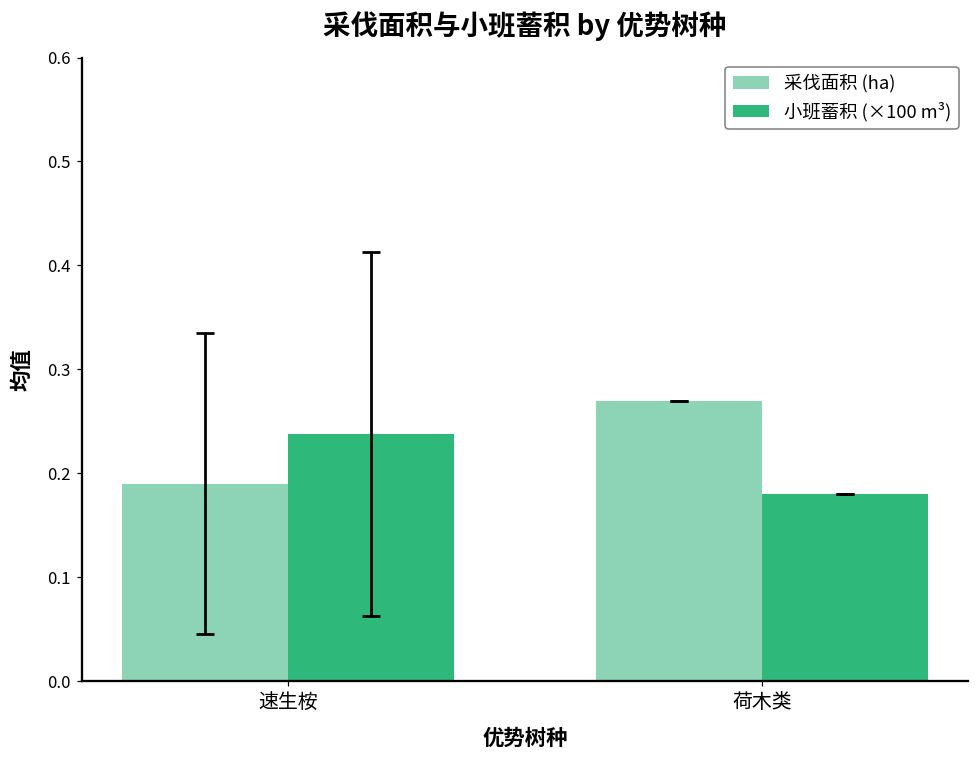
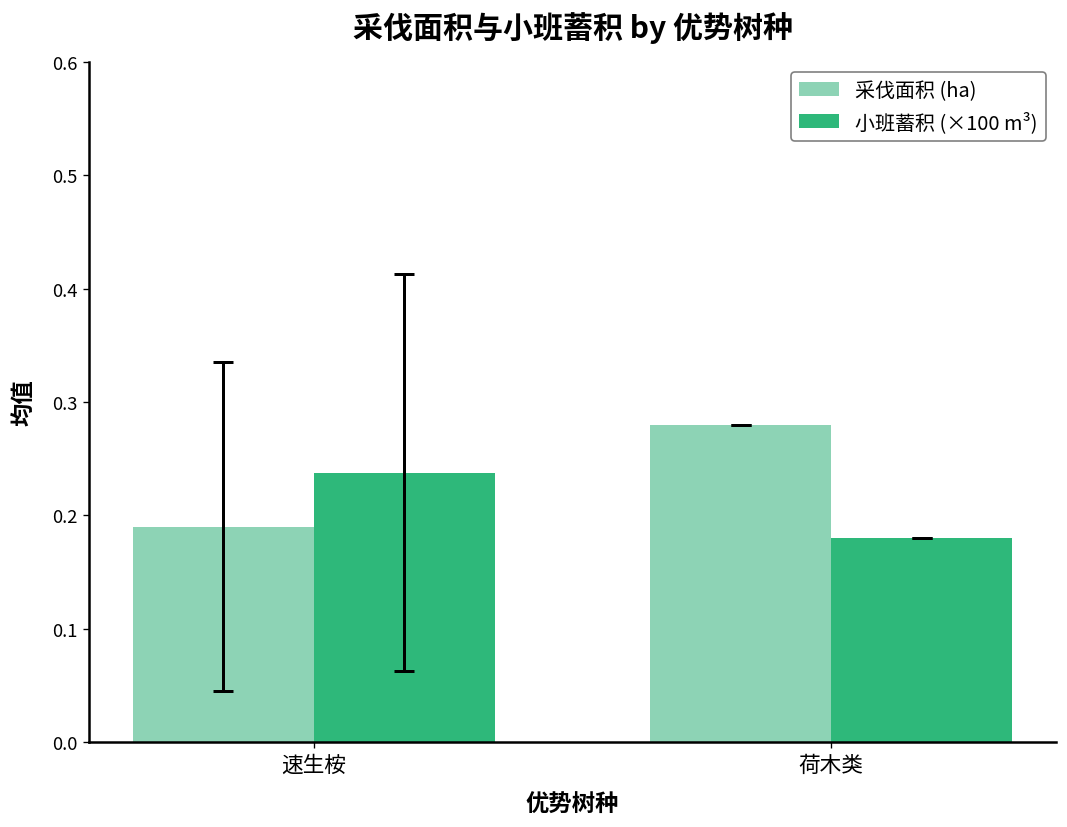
采伐面积 (ha), 荷木类: 0.27 -> 0.28
